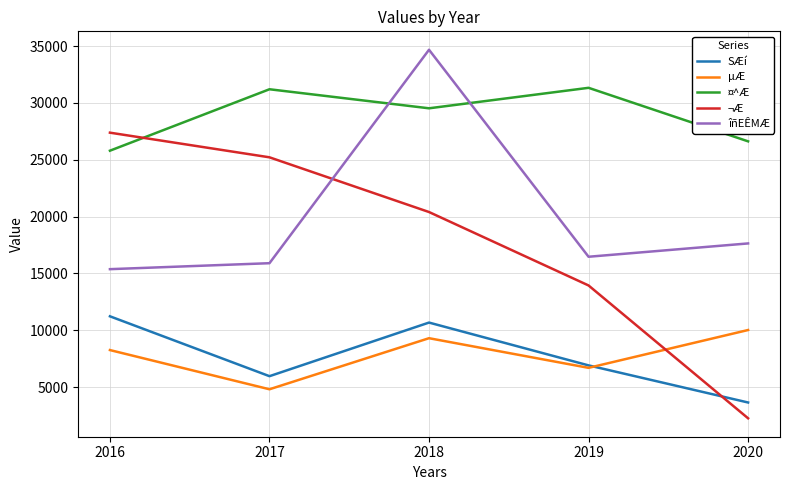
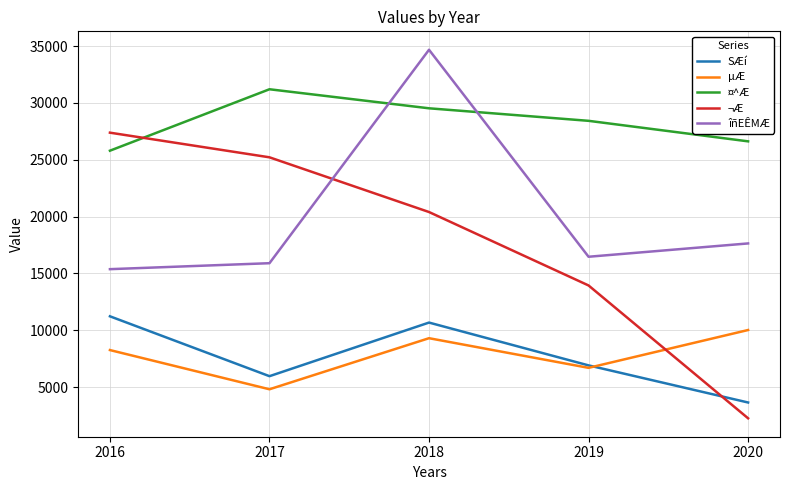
¤^Æ, 2019: 31300 -> 28400
